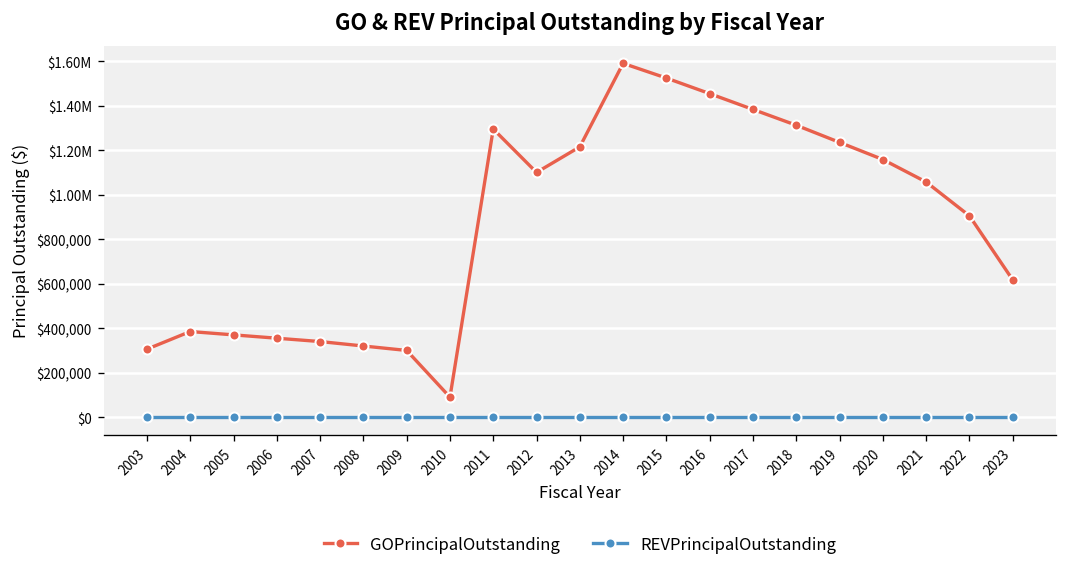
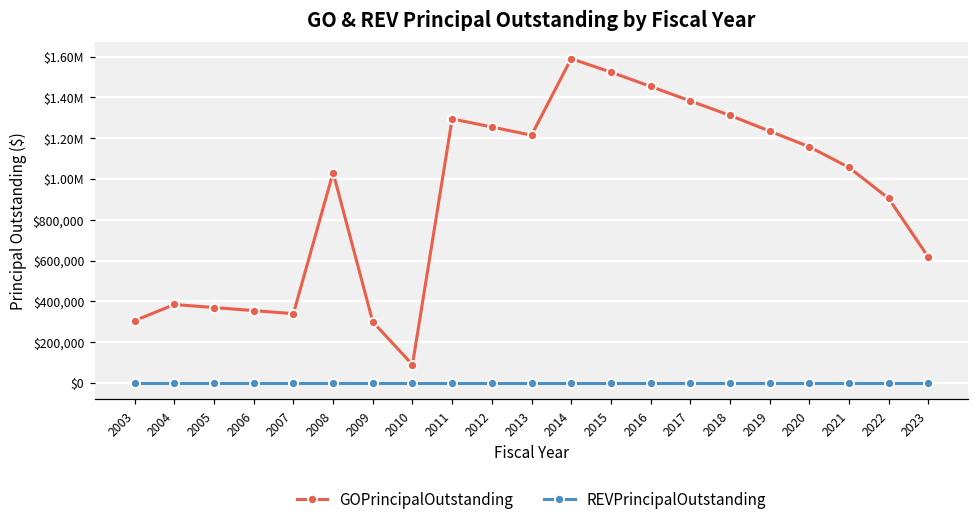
GOPrincipalOutstanding, 2008: $320,000 -> $1,030,000
GOPrincipalOutstanding, 2012: $1,100,000 -> $1,260,000
